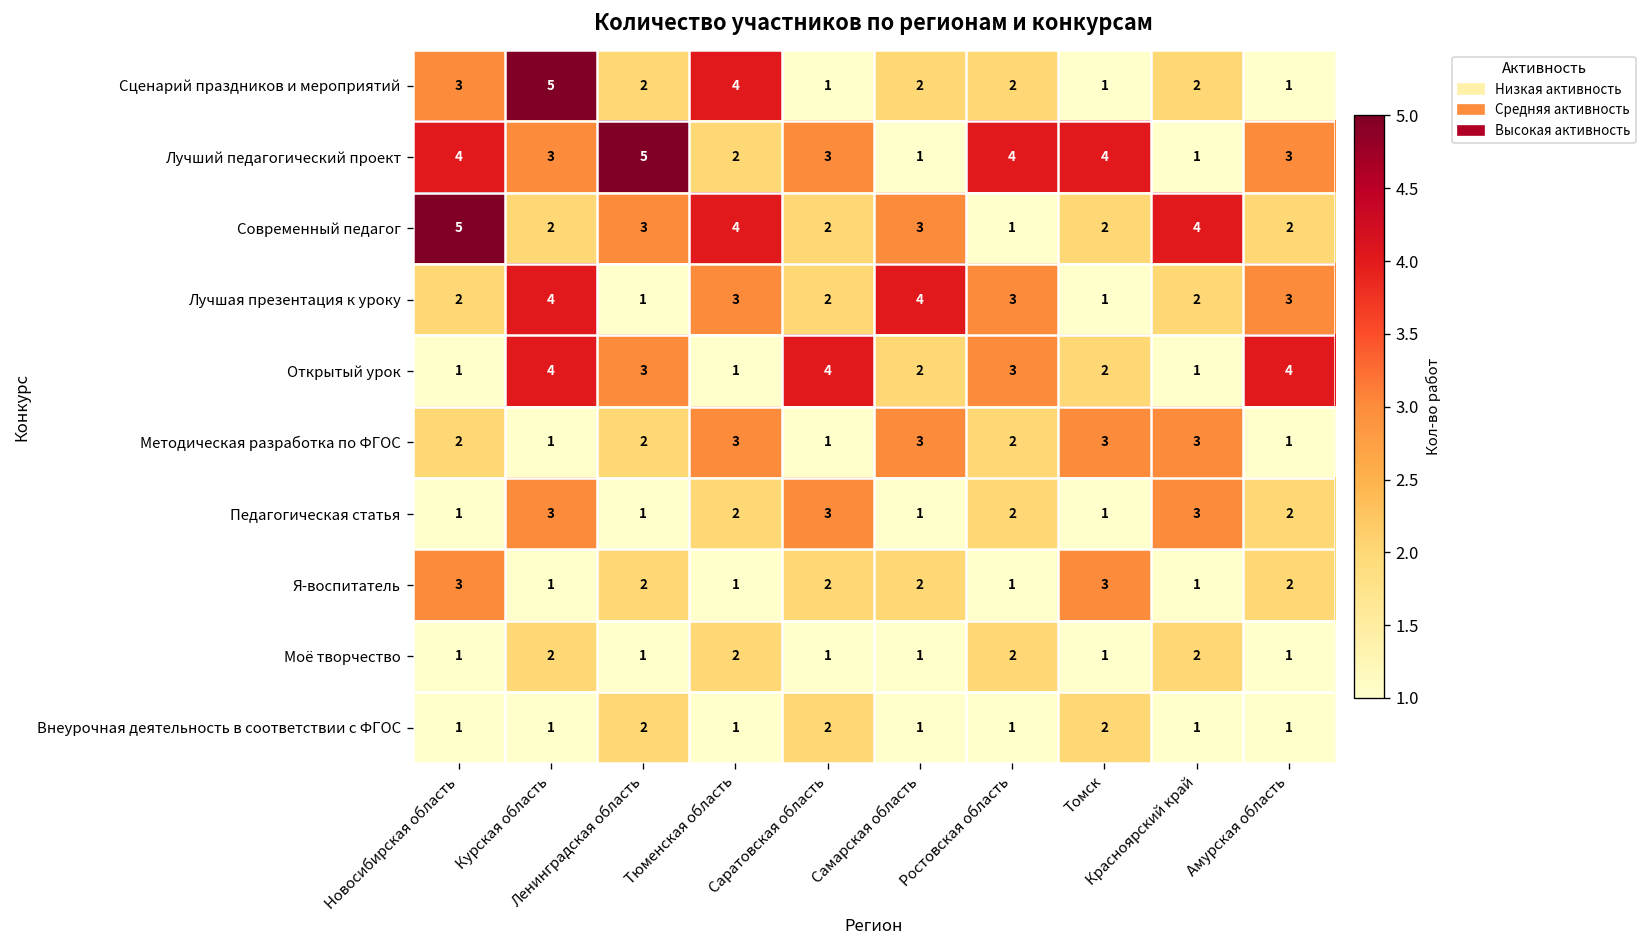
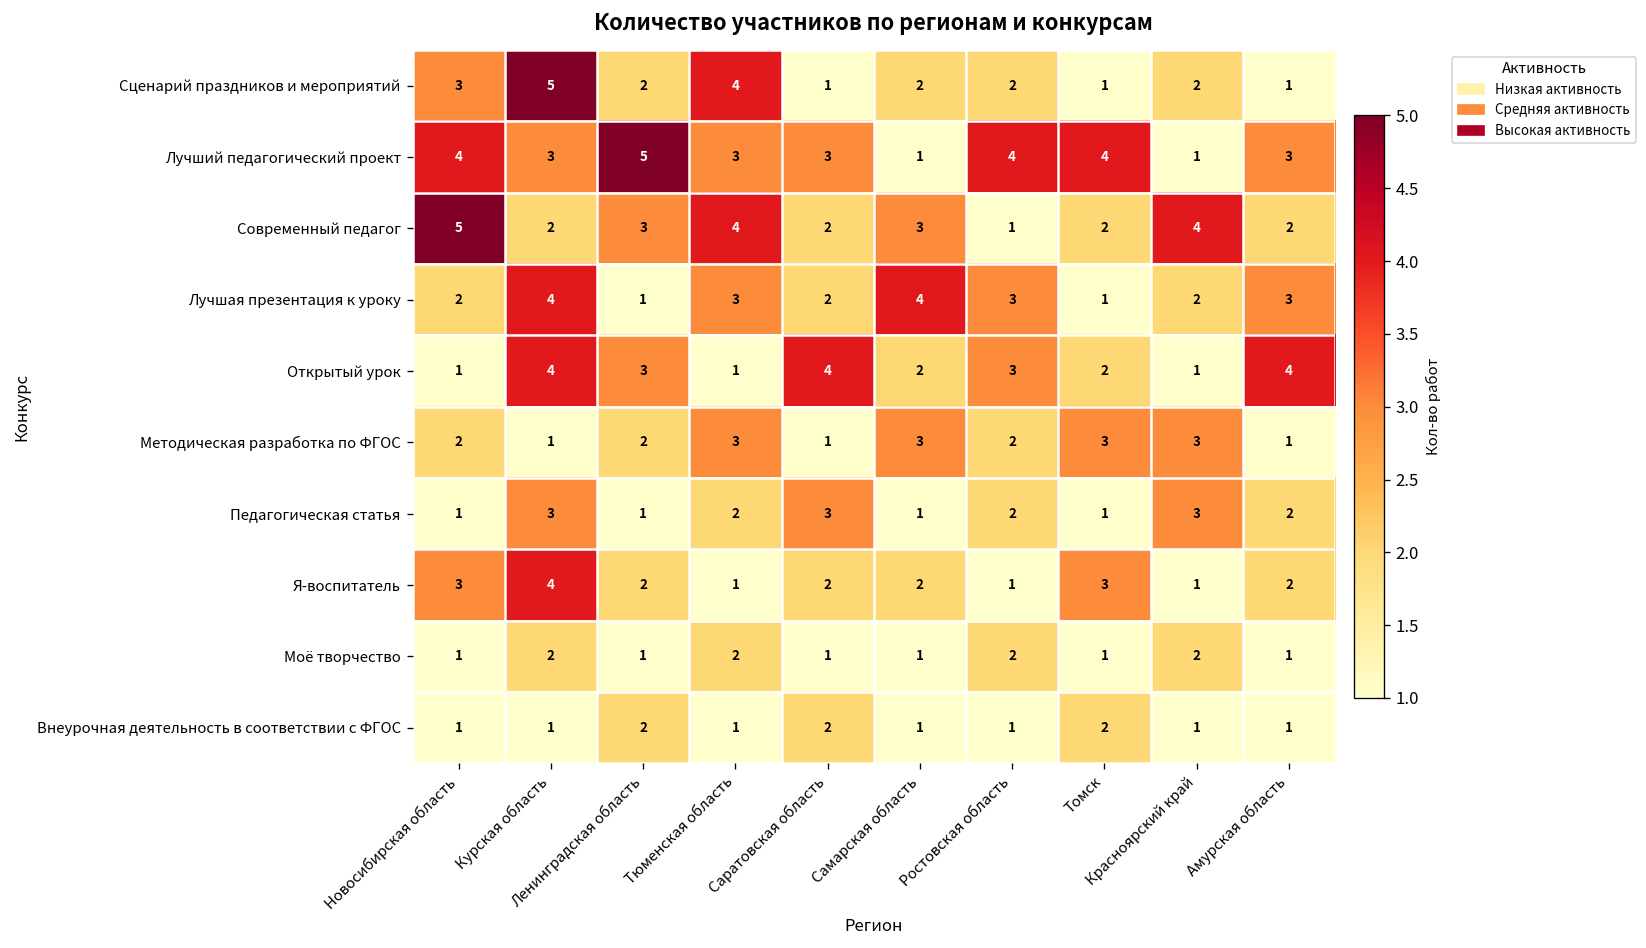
Лучший педагогический проект, Тюменская область: 2 -> 3
Я-воспитатель, Курская область: 1 -> 4
